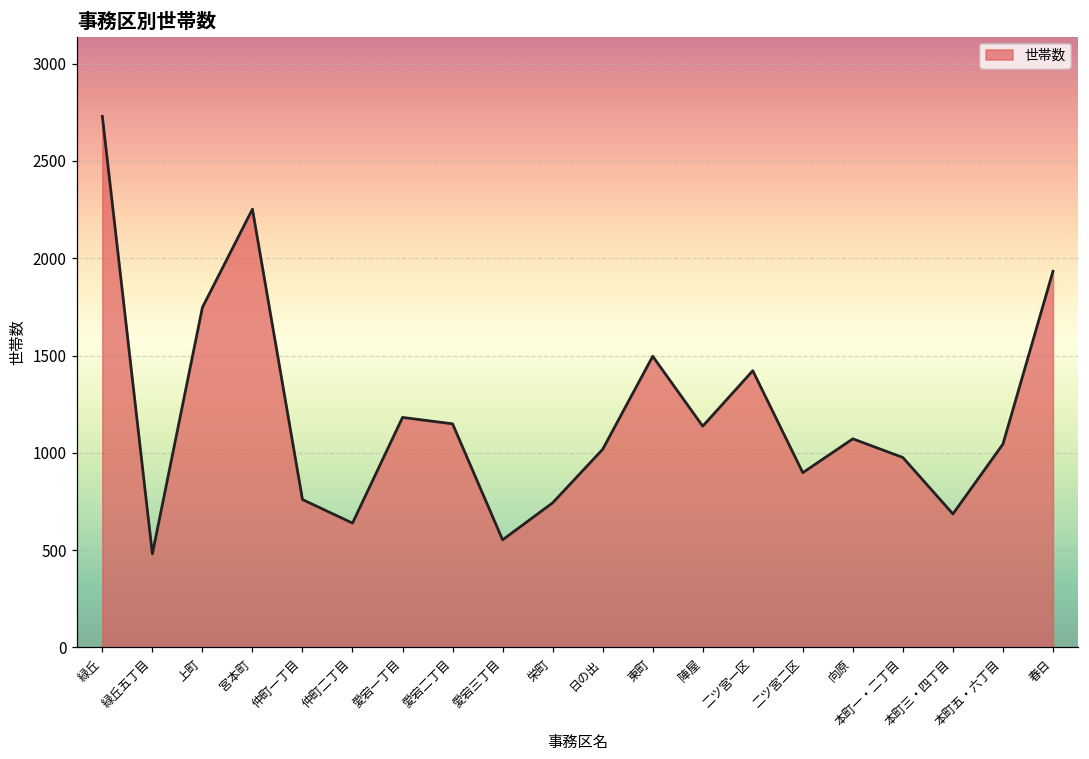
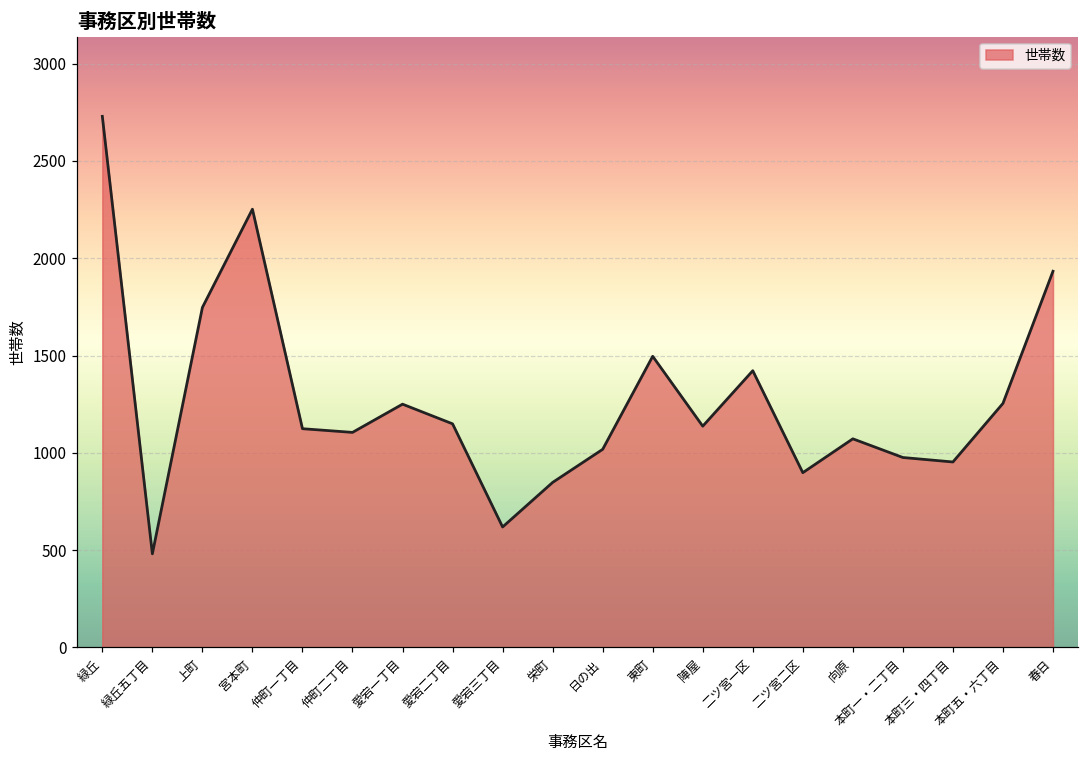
仲町一丁目: 760 -> 1120
仲町二丁目: 640 -> 1110
愛宕一丁目: 1180 -> 1250
愛宕三丁目: 550 -> 620
栄町: 740 -> 850
本町三・四丁目: 690 -> 950
本町五・六丁目: 1050 -> 1250
